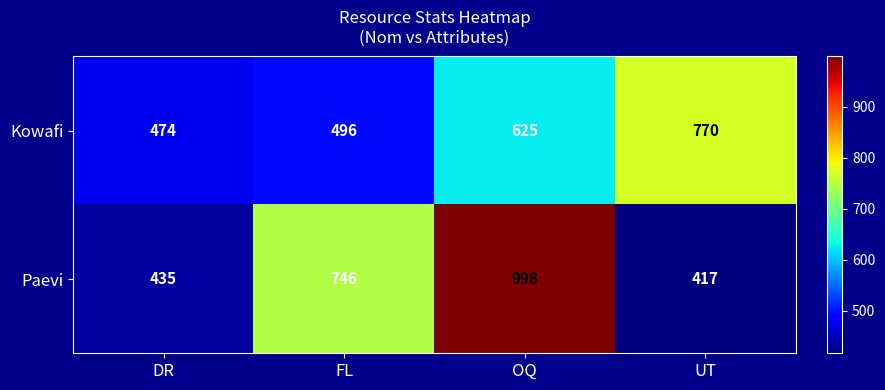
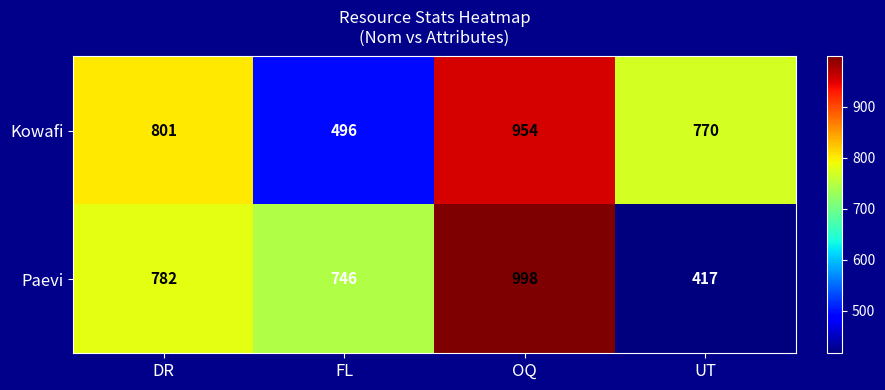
Kowafi, DR: 474 -> 801
Kowafi, OQ: 625 -> 954
Paevi, DR: 435 -> 782
